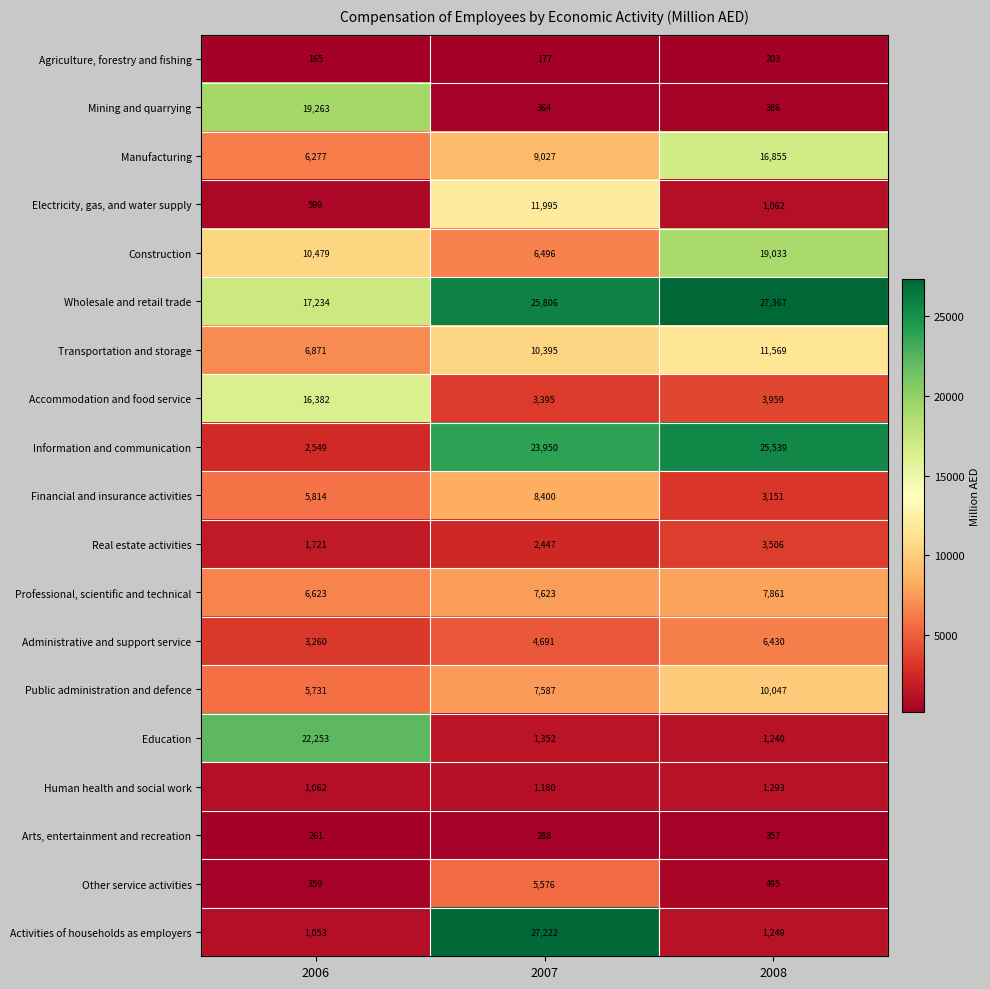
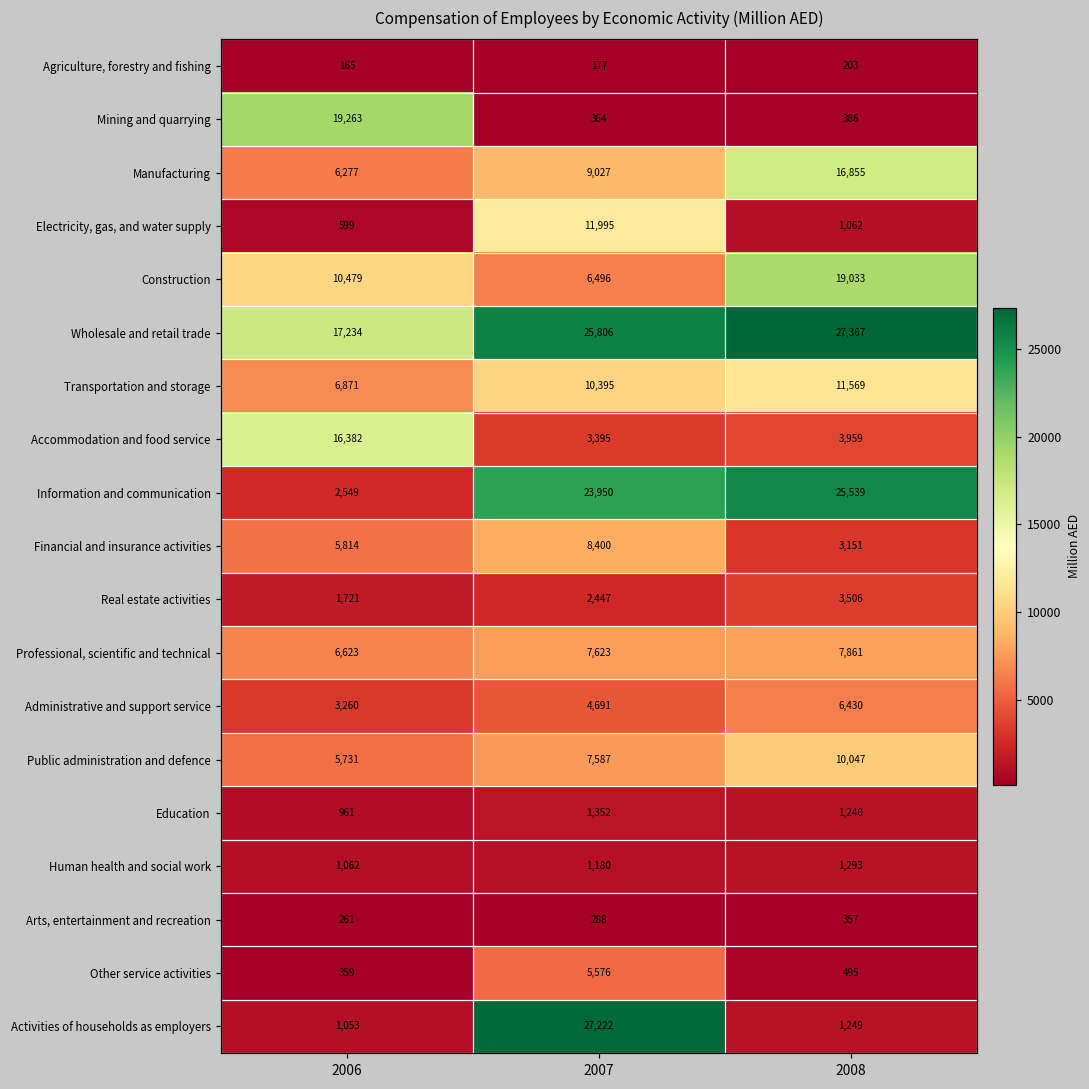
Education, 2006: 22,253 -> 961
